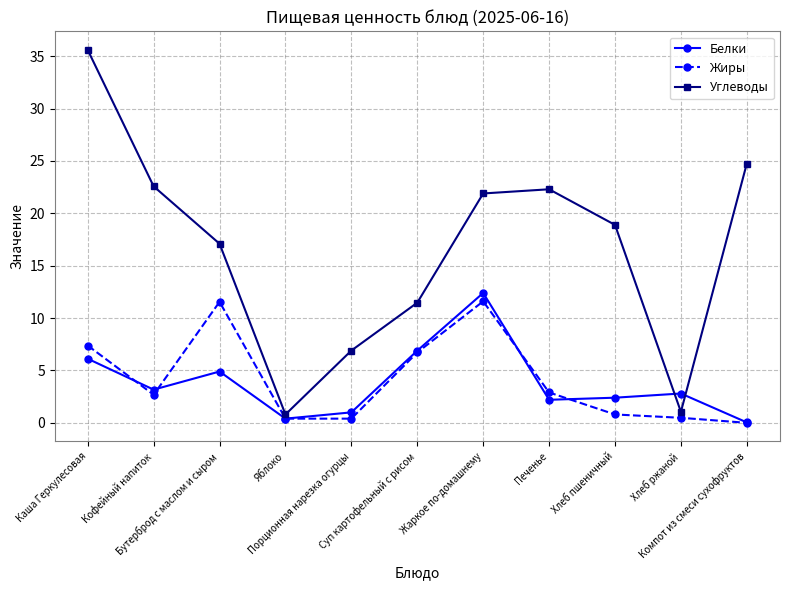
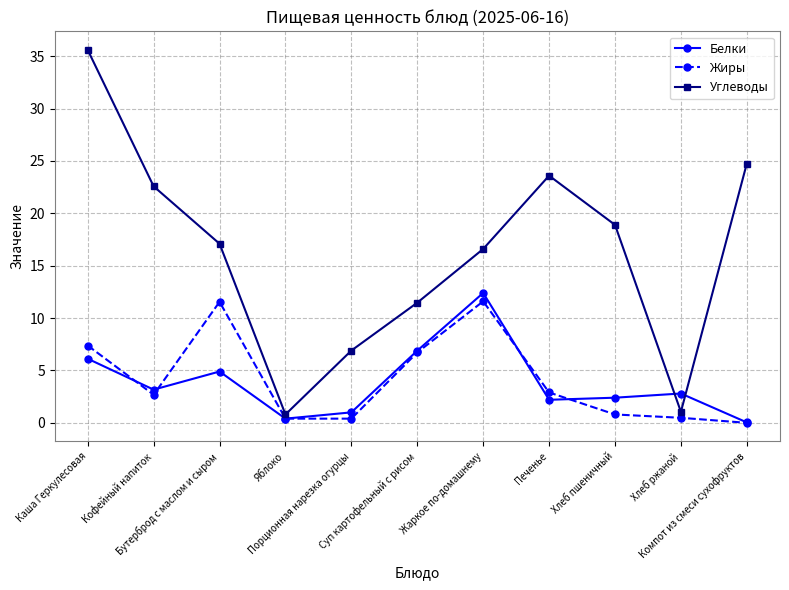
Углеводы, Жаркое по-домашнему: 21.9 -> 16.6
Углеводы, Печенье: 22.3 -> 23.6
